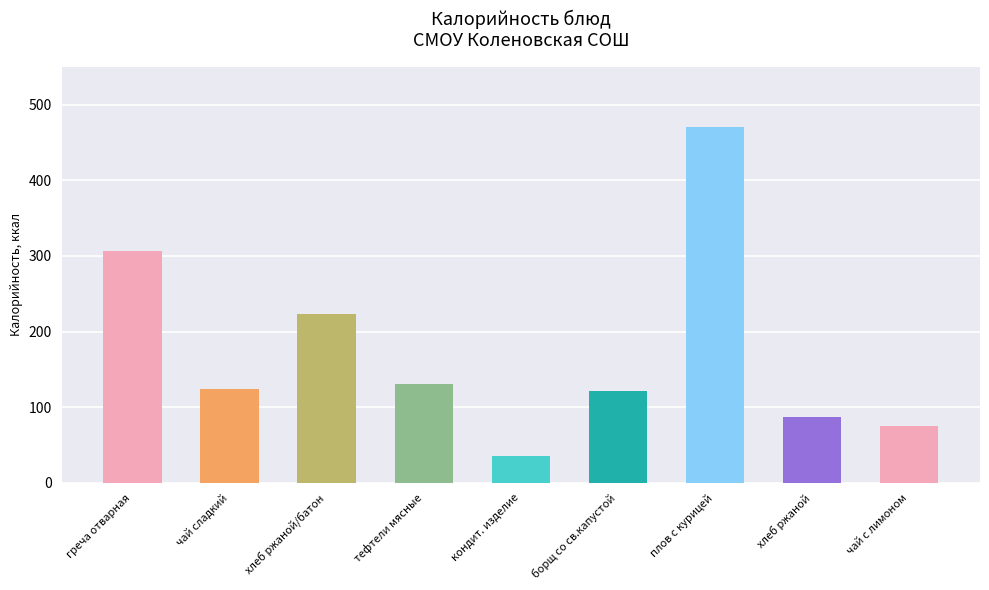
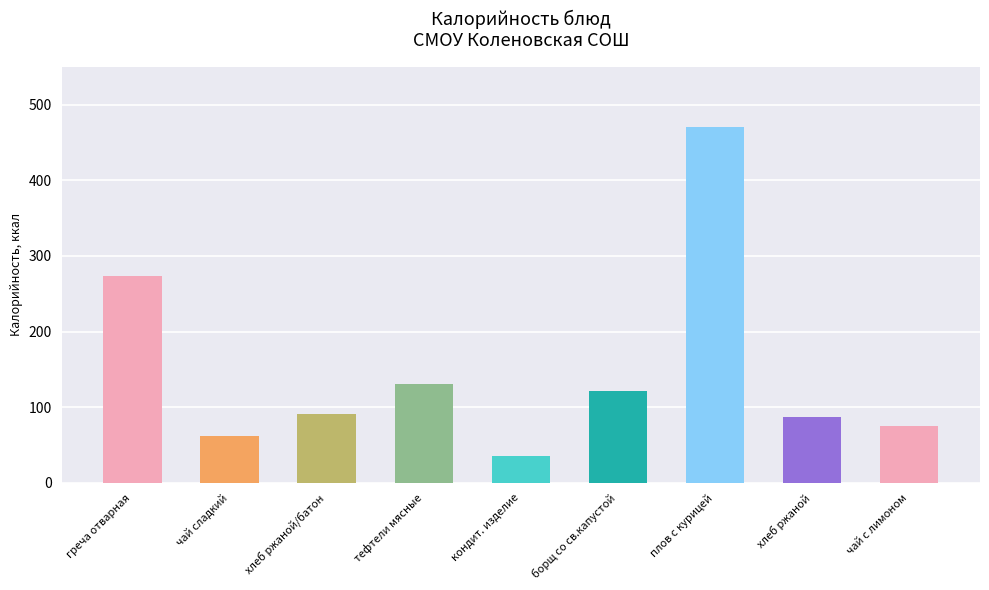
греча отварная: 310 -> 270
чай сладкий: 120 -> 60
хлеб ржаной/батон: 220 -> 90
